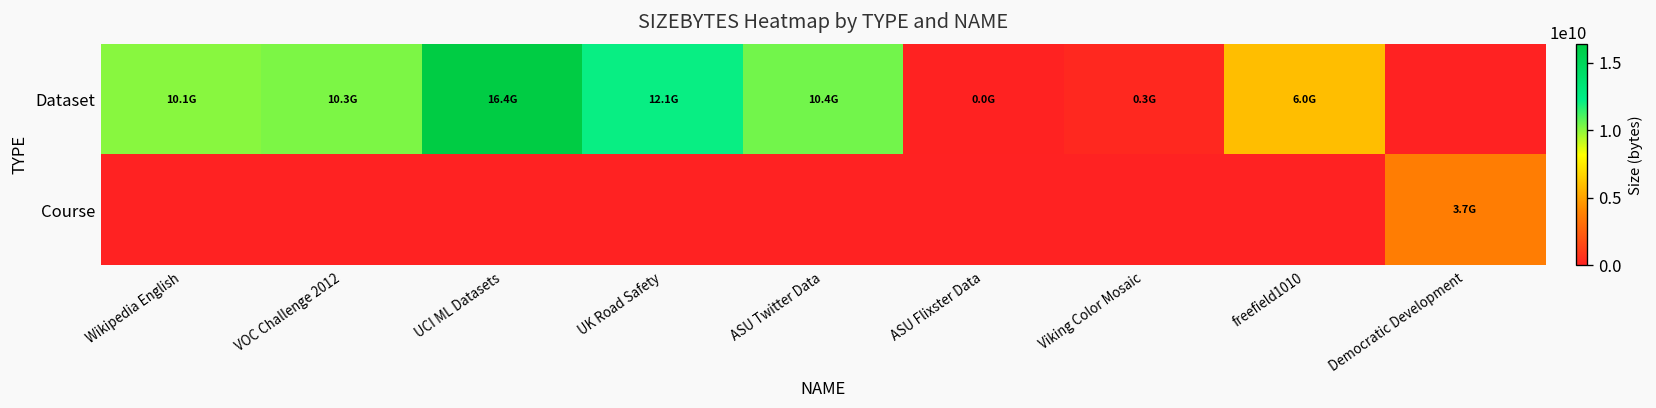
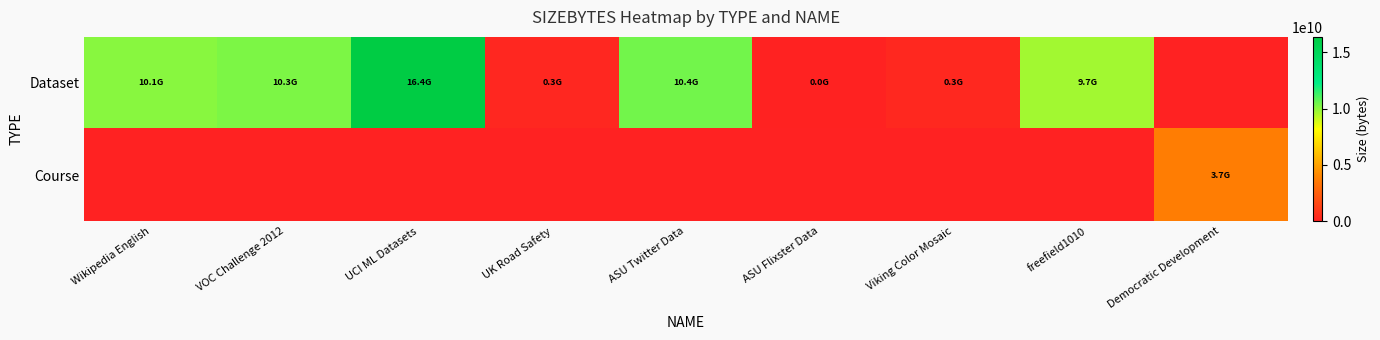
Dataset, UK Road Safety: 12.1G -> 0.3G
Dataset, freefield1010: 6.0G -> 9.7G
